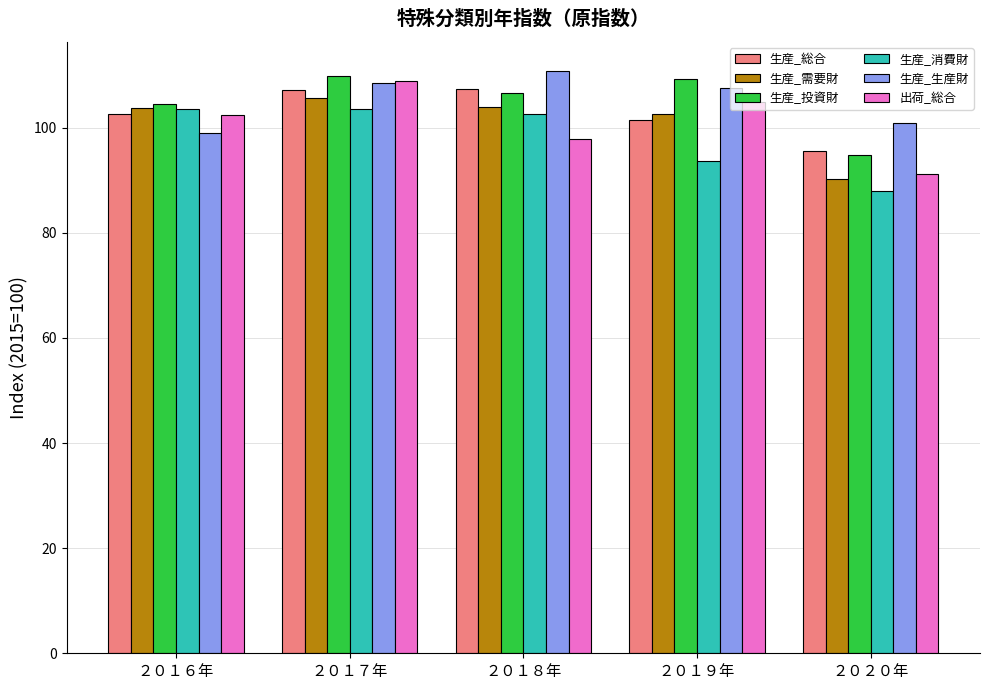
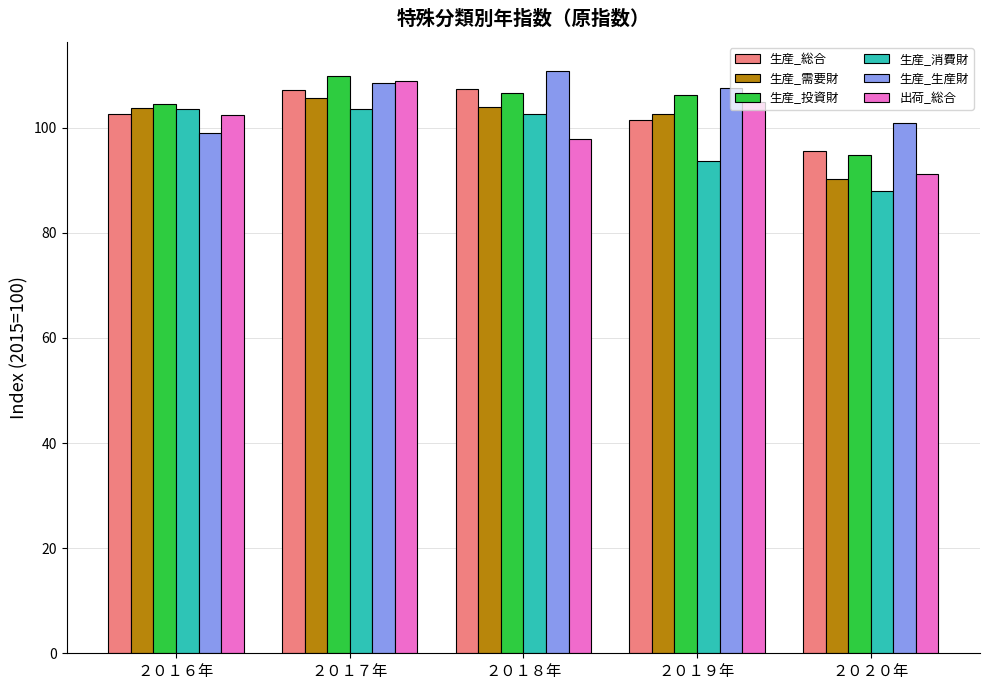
生産_投資財, ２０１９年: 109 -> 106
